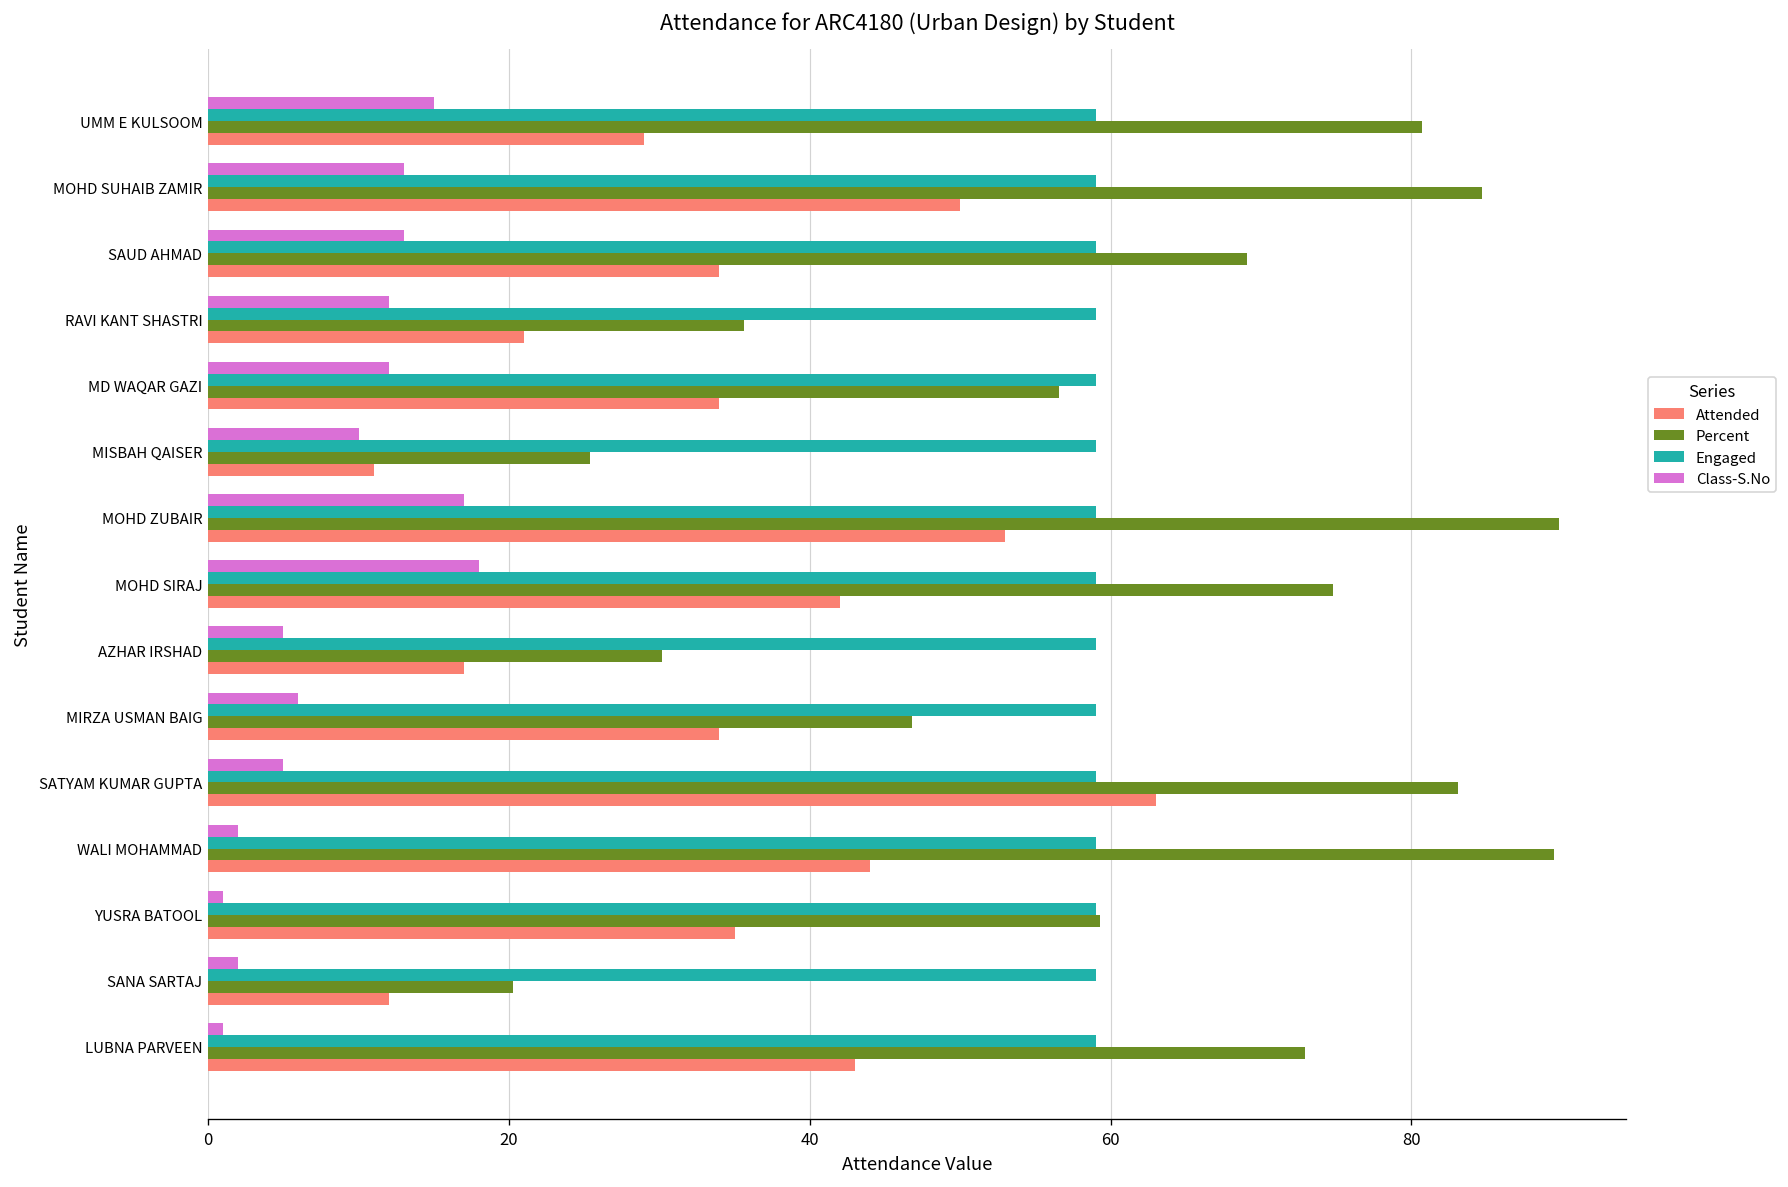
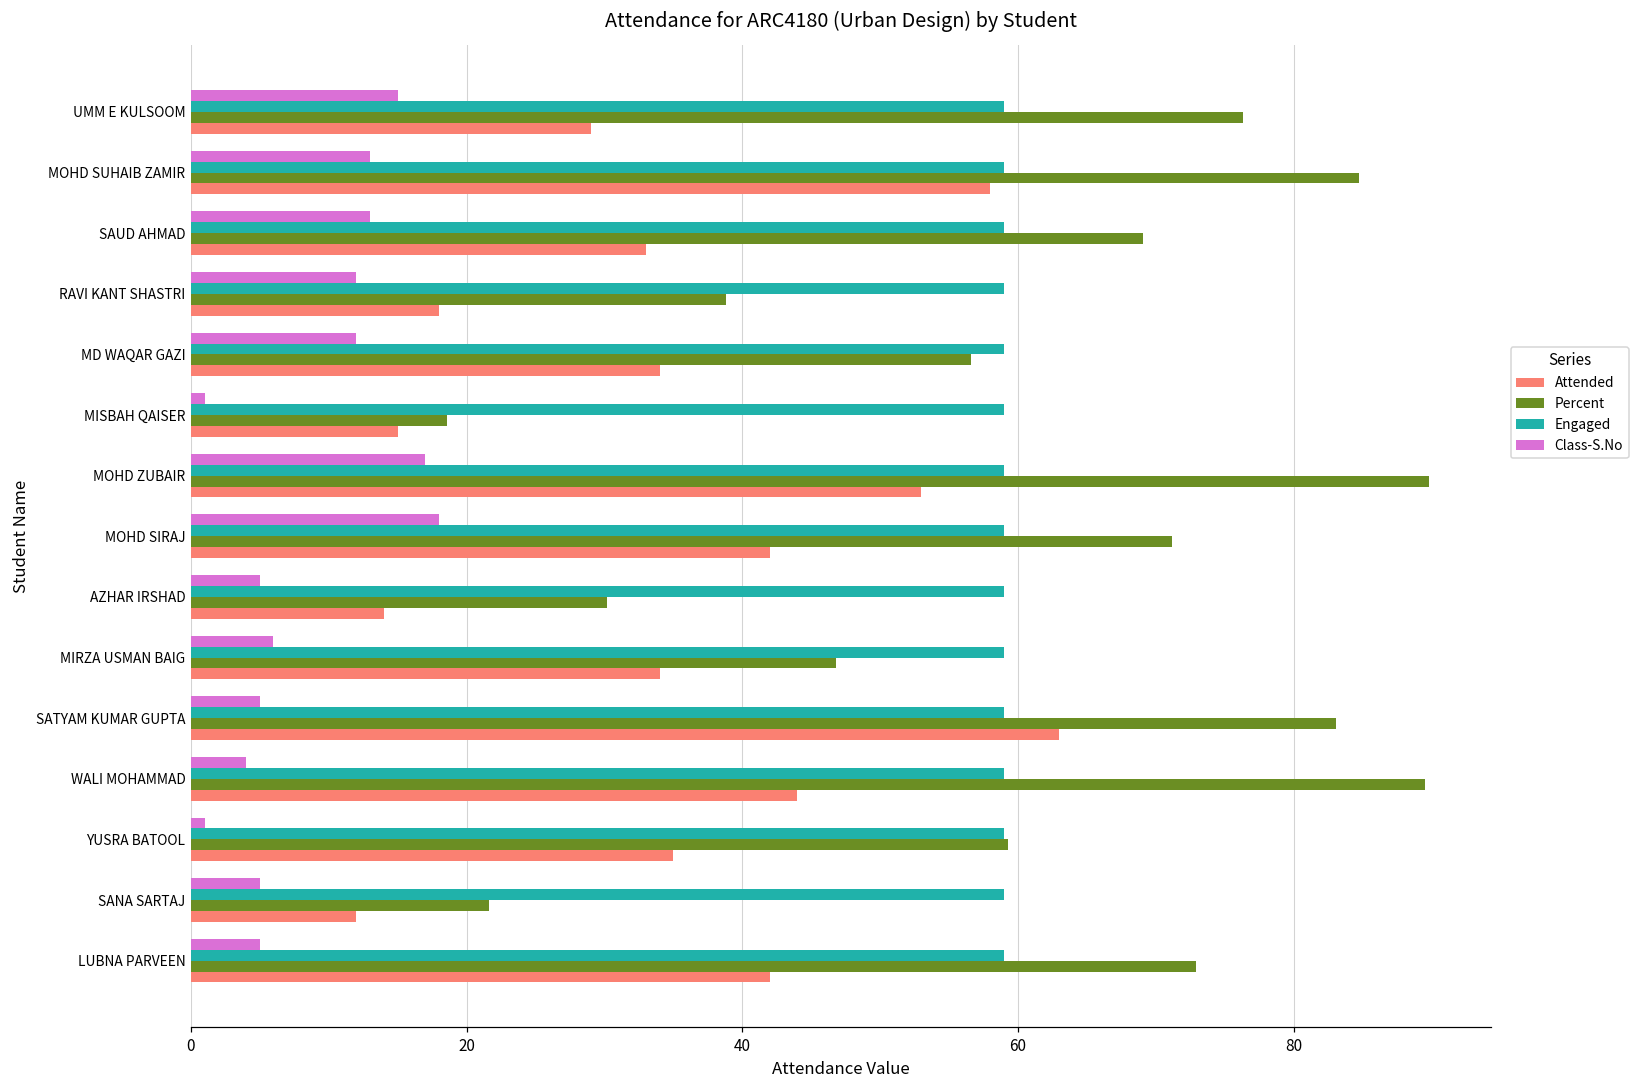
Percent, UMM E KULSOOM: 80.7 -> 76.3
Attended, MOHD SUHAIB ZAMIR: 50 -> 58
Attended, SAUD AHMAD: 34 -> 33
Percent, RAVI KANT SHASTRI: 35.6 -> 38.8
Attended, RAVI KANT SHASTRI: 21 -> 18
Class-S.No, MISBAH QAISER: 10 -> 1
Percent, MISBAH QAISER: 25.4 -> 18.6
Attended, MISBAH QAISER: 11 -> 15
Percent, MOHD SIRAJ: 74.8 -> 71.2
Attended, AZHAR IRSHAD: 17 -> 14
Class-S.No, WALI MOHAMMAD: 2 -> 4
Class-S.No, SANA SARTAJ: 2 -> 5
Percent, SANA SARTAJ: 20.3 -> 21.6
Class-S.No, LUBNA PARVEEN: 1 -> 5
Attended, LUBNA PARVEEN: 43 -> 42
